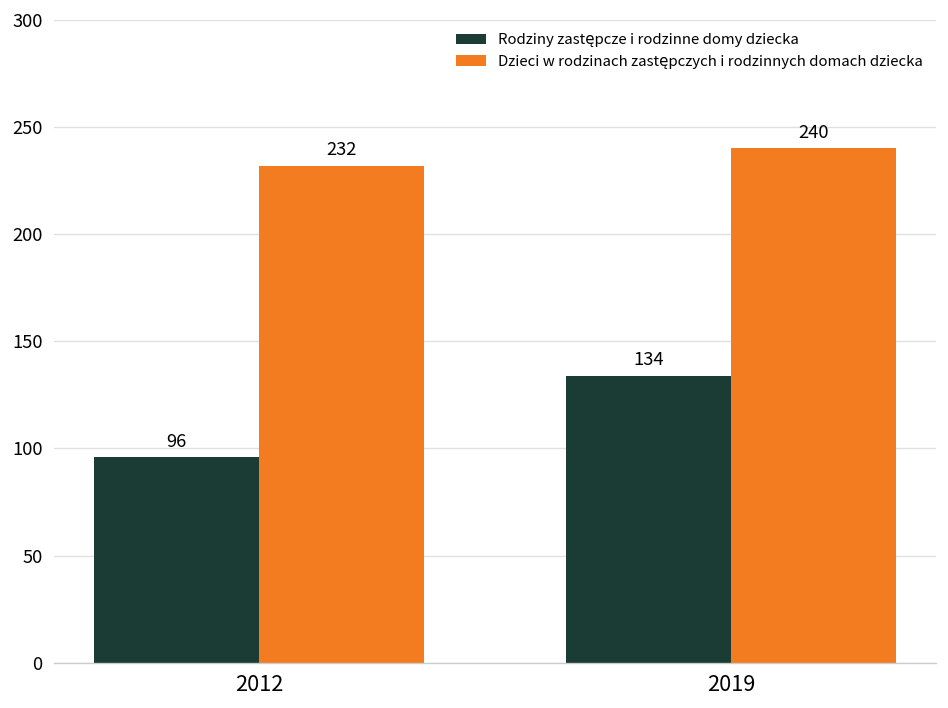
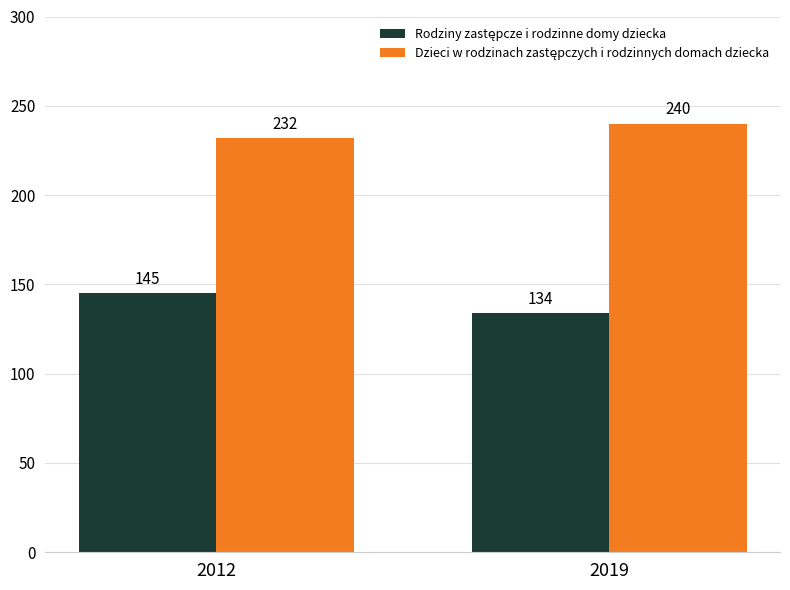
Rodziny zastępcze i rodzinne domy dziecka, 2012: 96 -> 145
